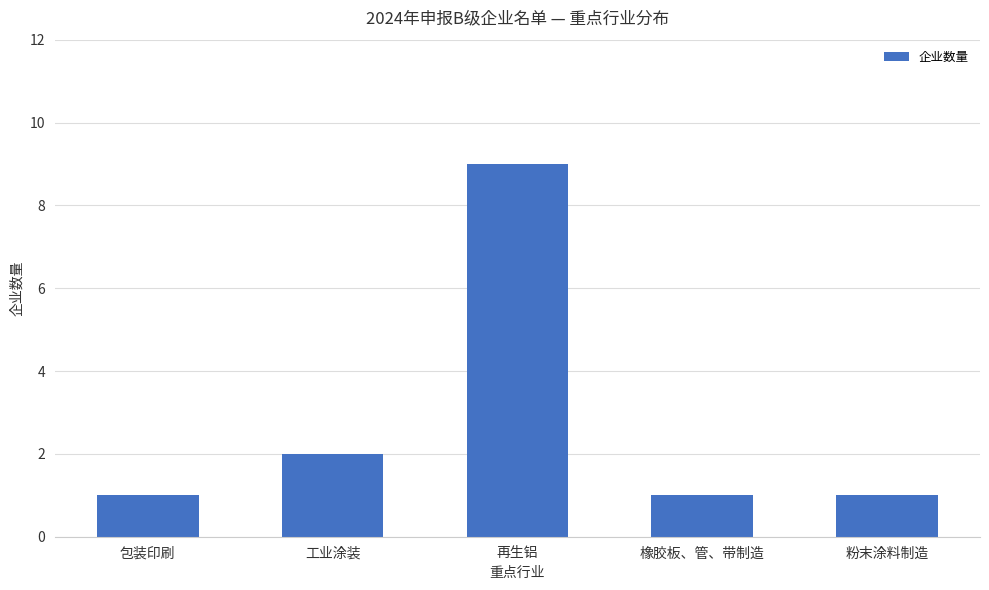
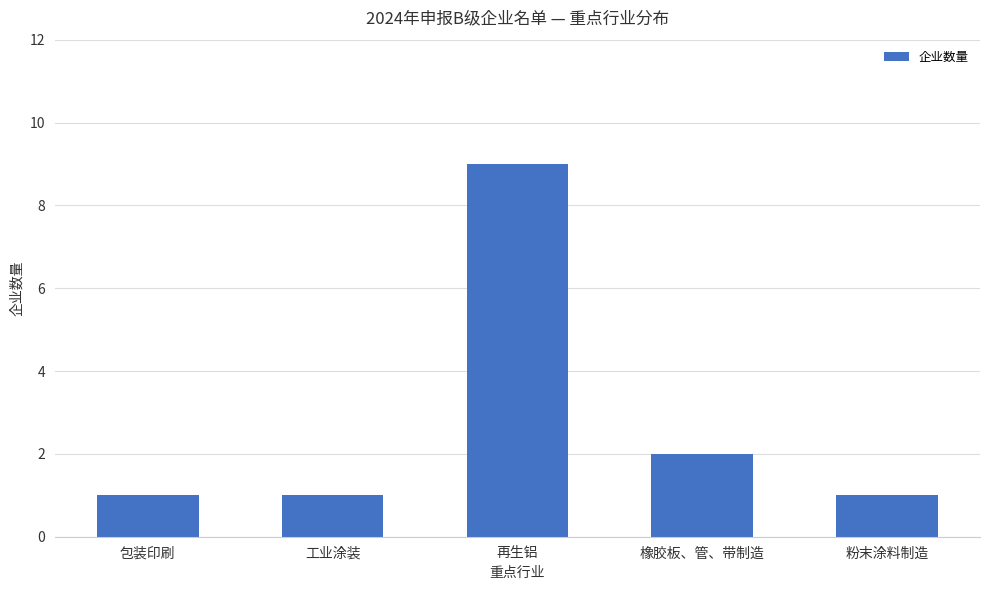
工业涂装: 2 -> 1
橡胶板、管、带制造: 1 -> 2
